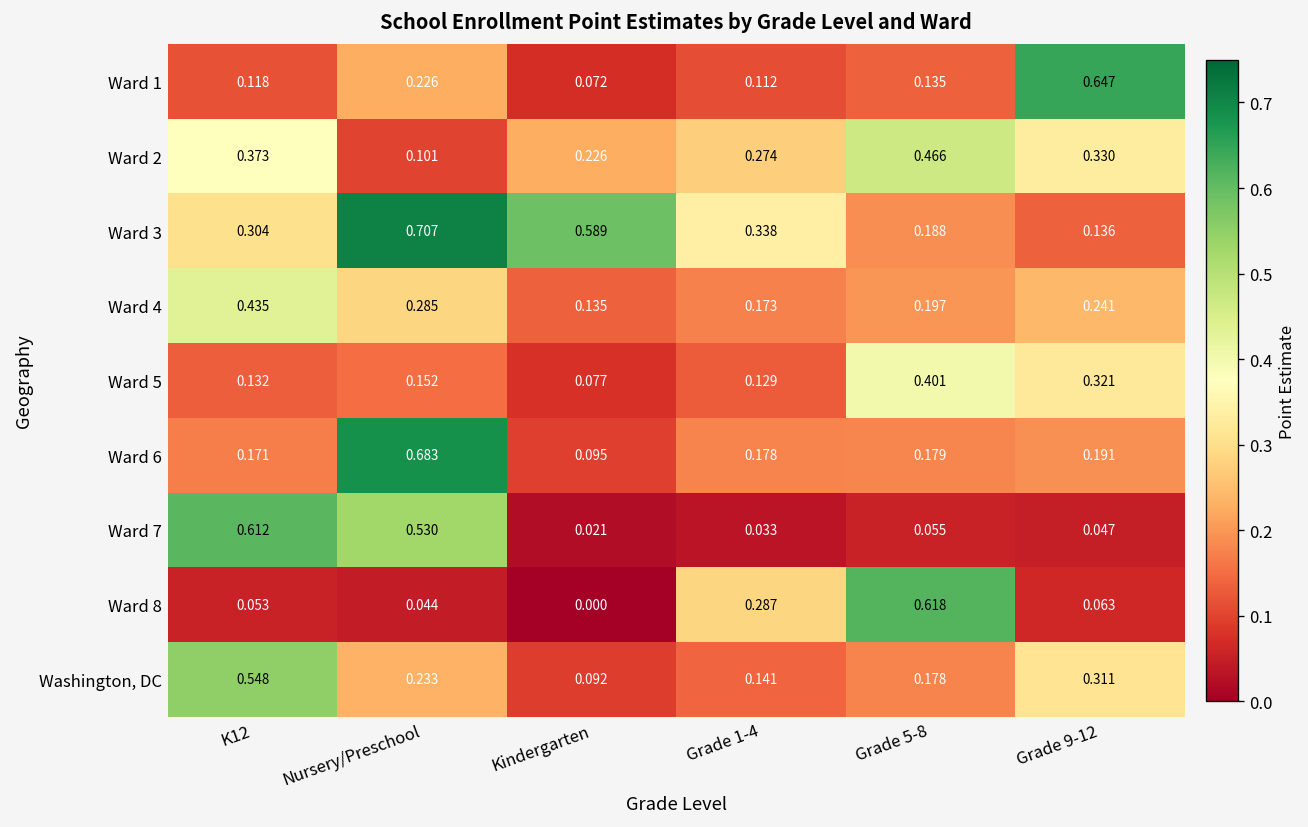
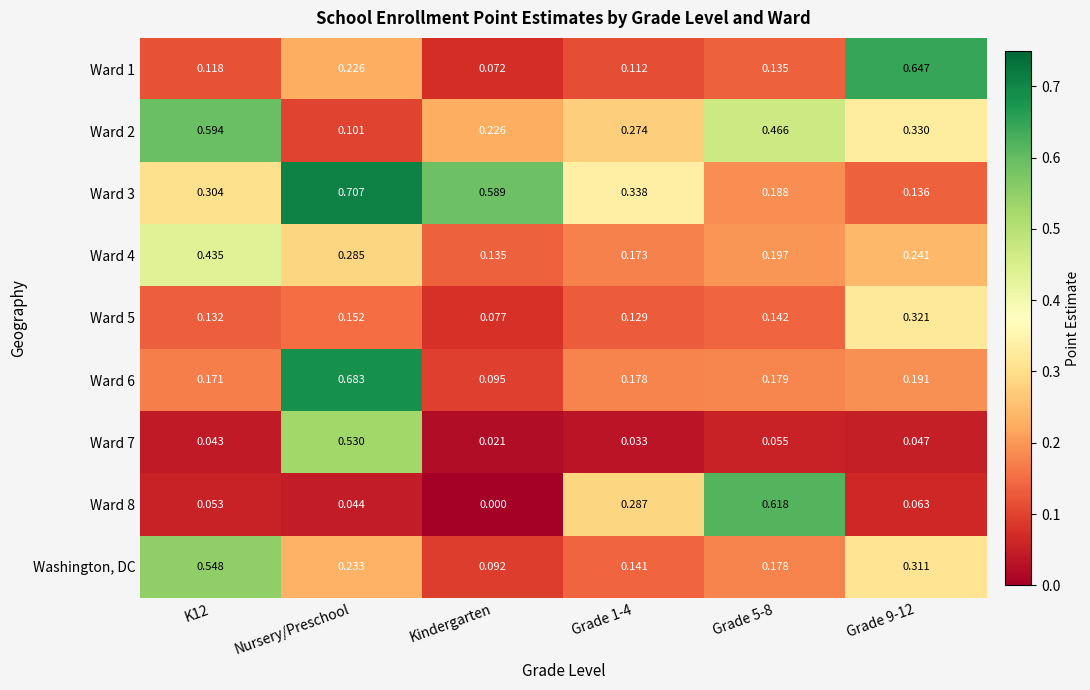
Ward 2, K12: 0.373 -> 0.594
Ward 5, Grade 5-8: 0.401 -> 0.142
Ward 7, K12: 0.612 -> 0.043
